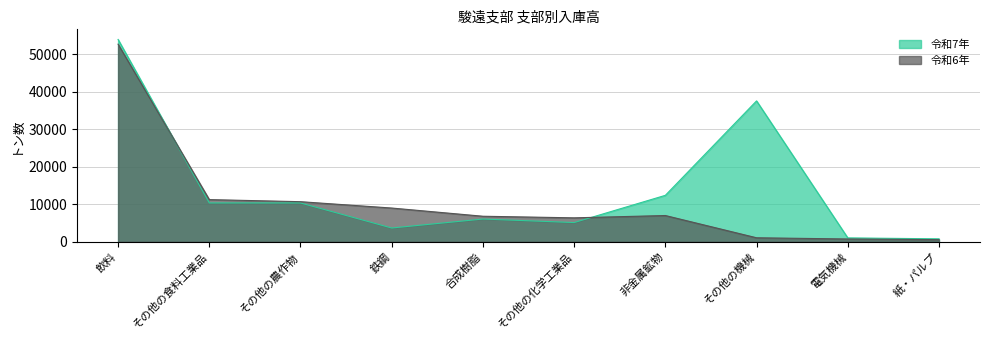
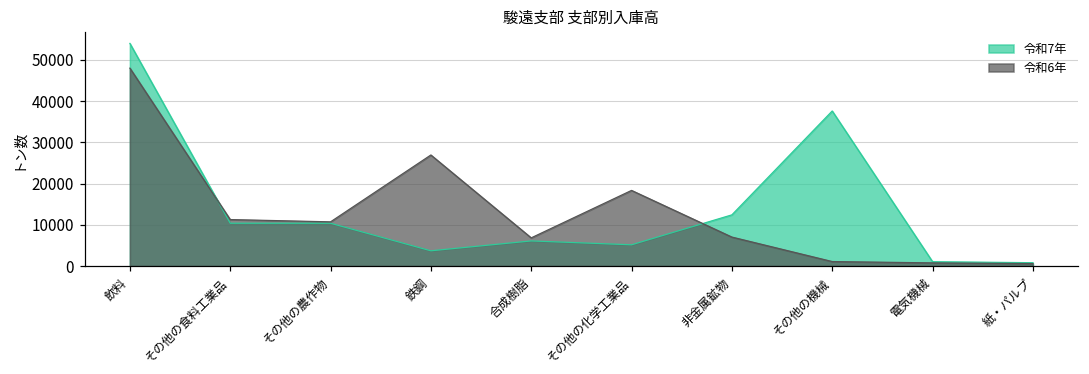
令和6年, 飲料: 53000 -> 48000
令和6年, 鉄鋼: 9000 -> 27000
令和6年, その他の化学工業品: 6000 -> 18000
